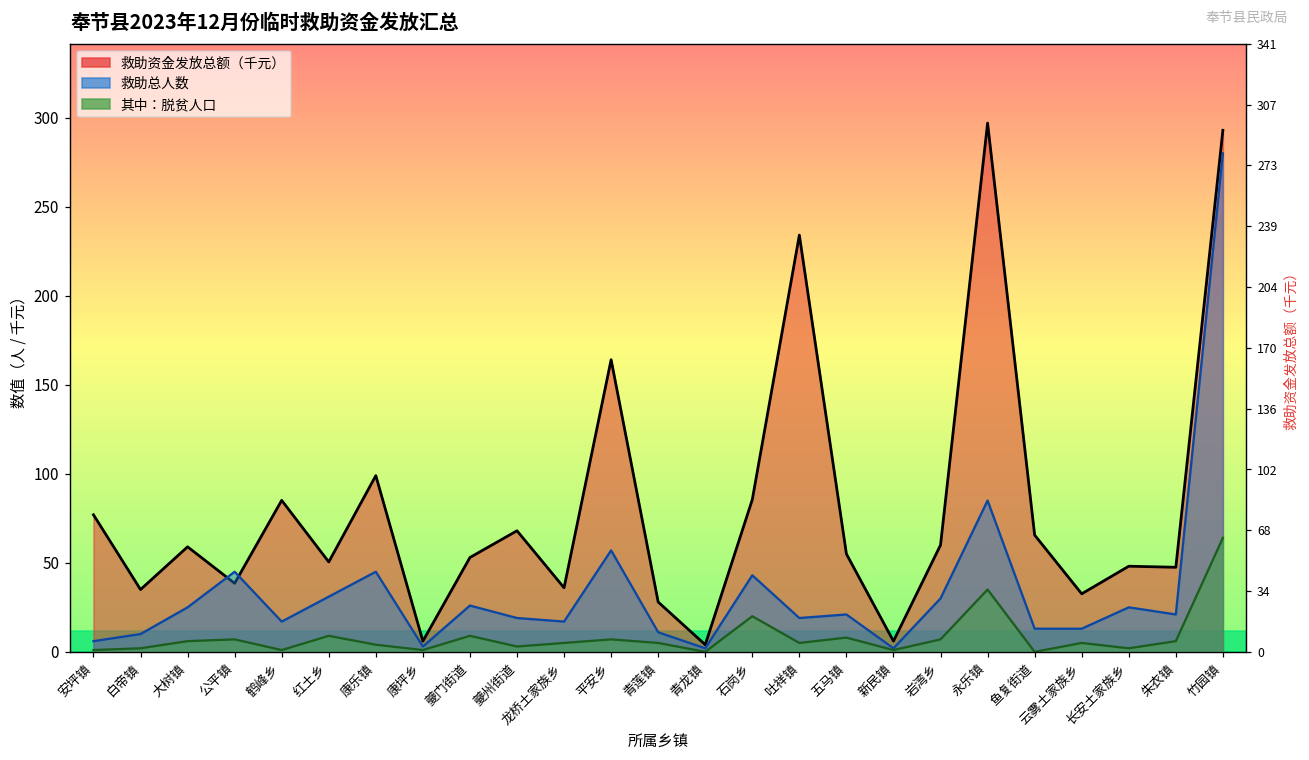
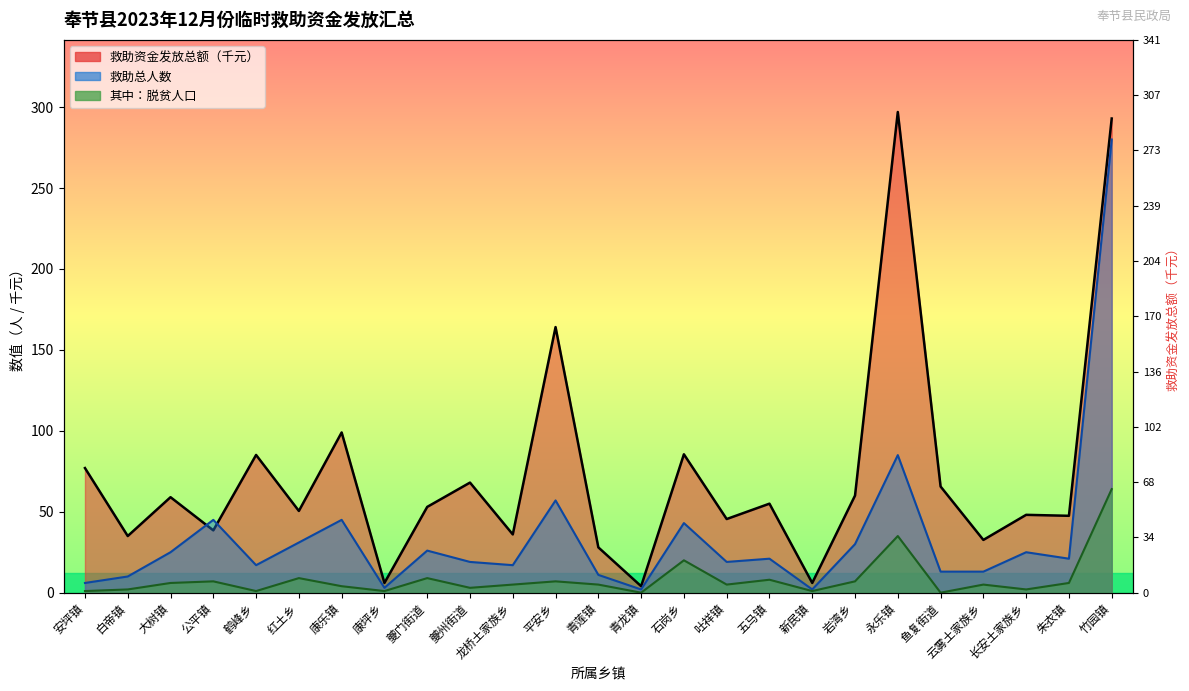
救助资金发放总额（千元）, 吐祥镇: 234 -> 46
